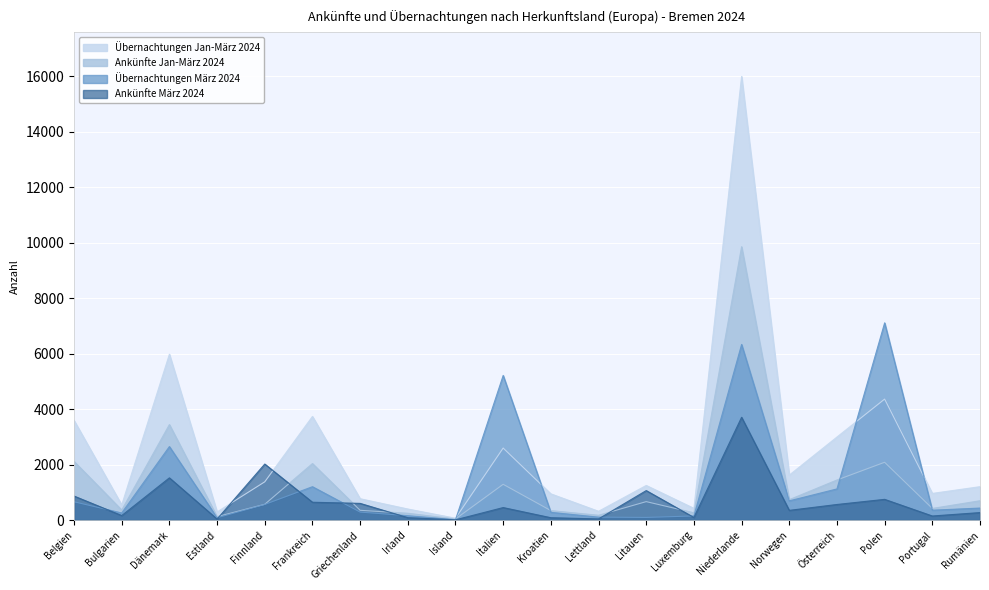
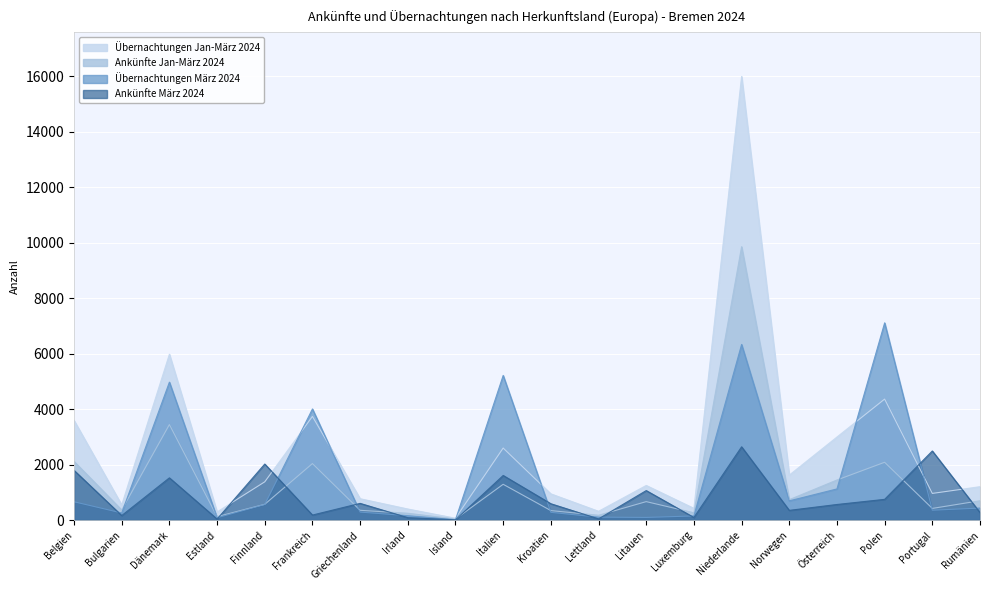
Ankünfte März 2024, Belgien: 900 -> 1800
Übernachtungen März 2024, Dänemark: 2700 -> 5000
Übernachtungen März 2024, Frankreich: 1200 -> 4000
Ankünfte März 2024, Frankreich: 600 -> 200
Ankünfte März 2024, Italien: 500 -> 1600
Ankünfte März 2024, Kroatien: 100 -> 600
Ankünfte März 2024, Niederlande: 3700 -> 2600
Ankünfte März 2024, Portugal: 100 -> 2500
